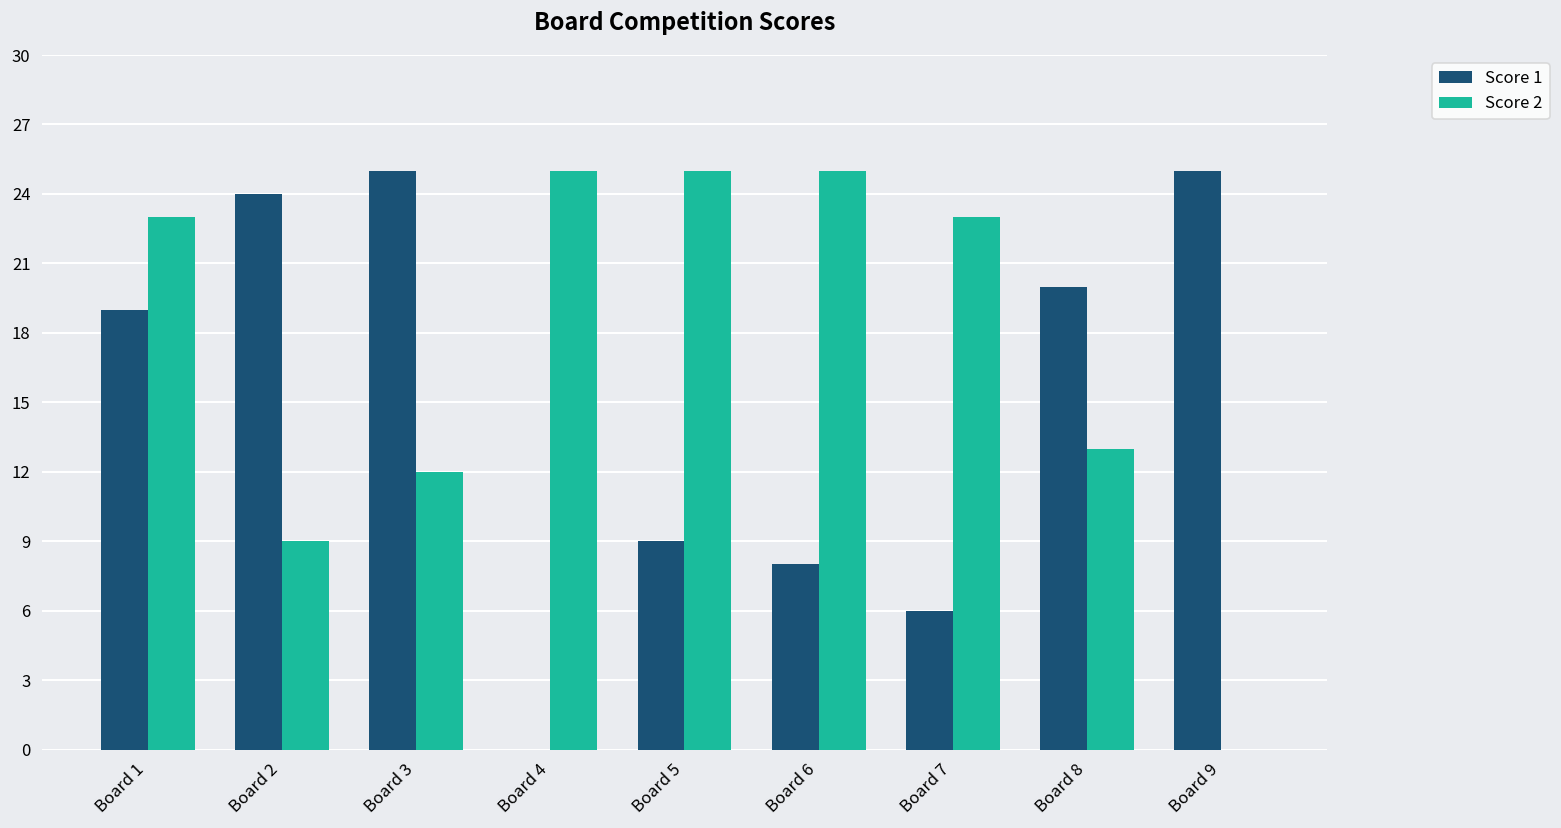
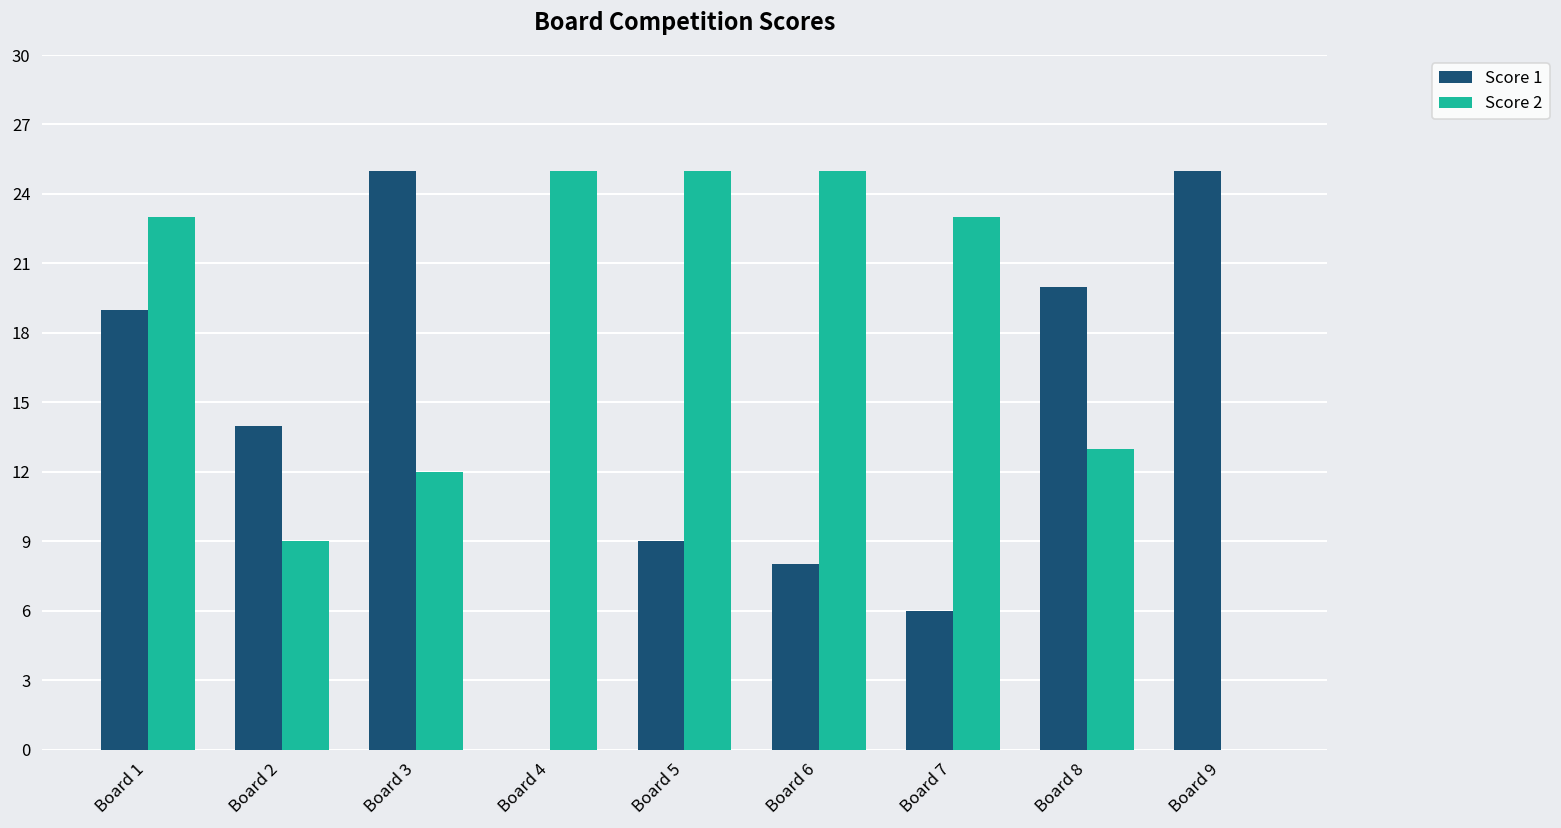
Score 1, Board 2: 24 -> 14
